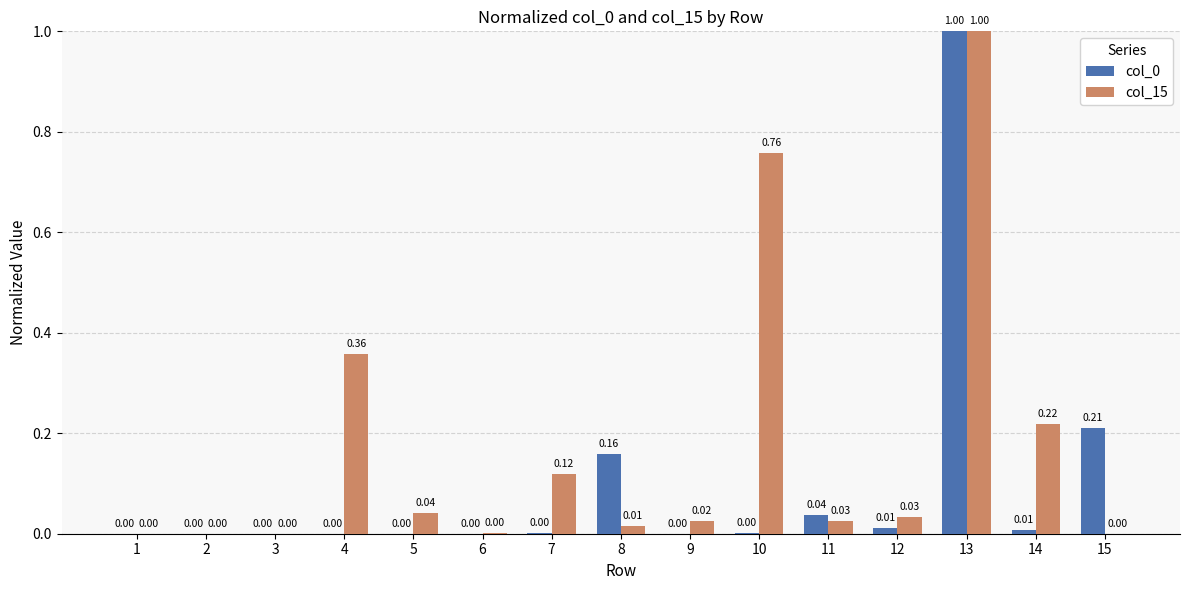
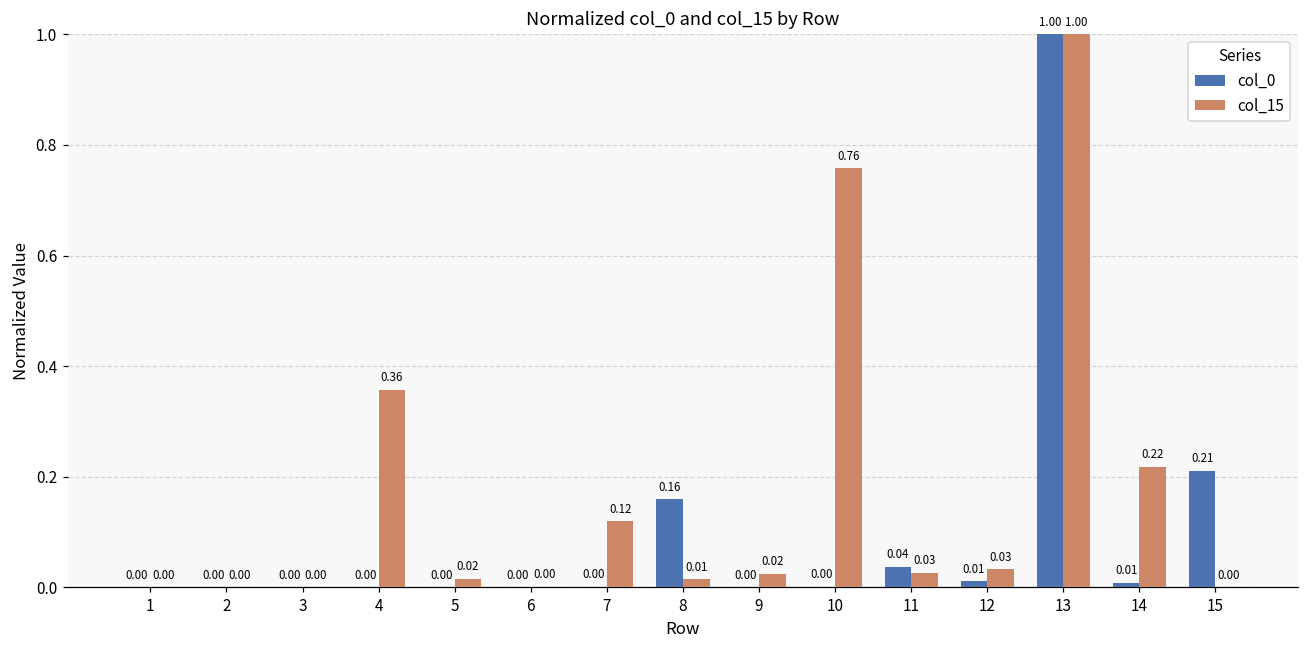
col_15, 5: 0.04 -> 0.02
